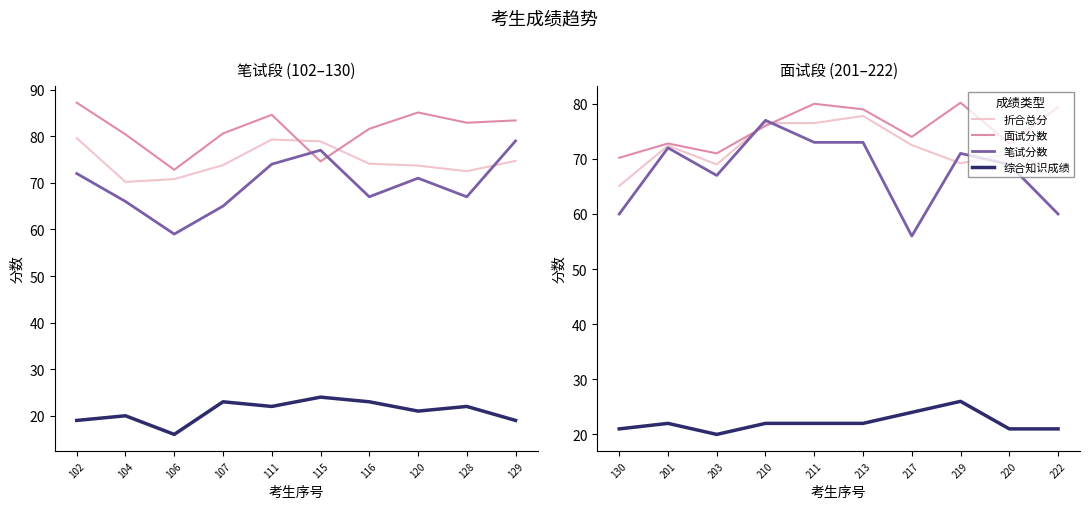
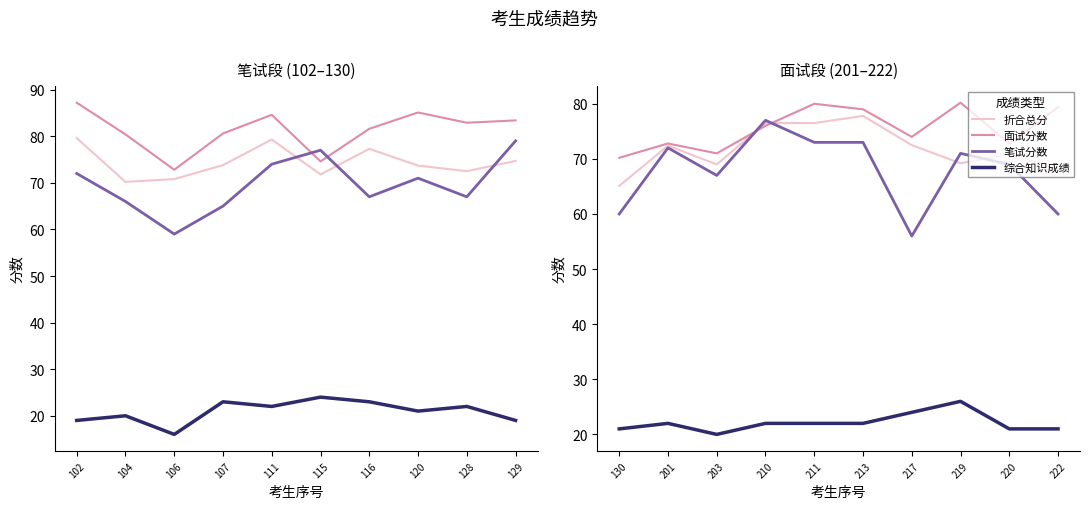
笔试段 (102–130), 折合总分, 115: 79 -> 72
笔试段 (102–130), 折合总分, 116: 74 -> 77
